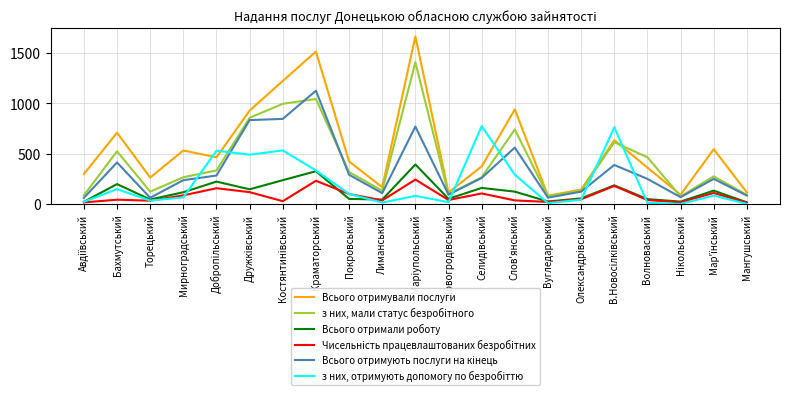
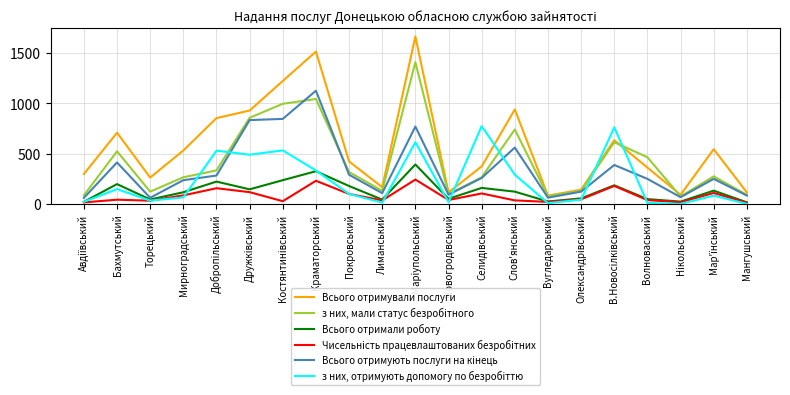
Всього отримували послуги, Добропільський: 460 -> 850
Всього отримали роботу, Покровський: 50 -> 180
з них, отримують допомогу по безробіттю, Маріупольський: 80 -> 610
